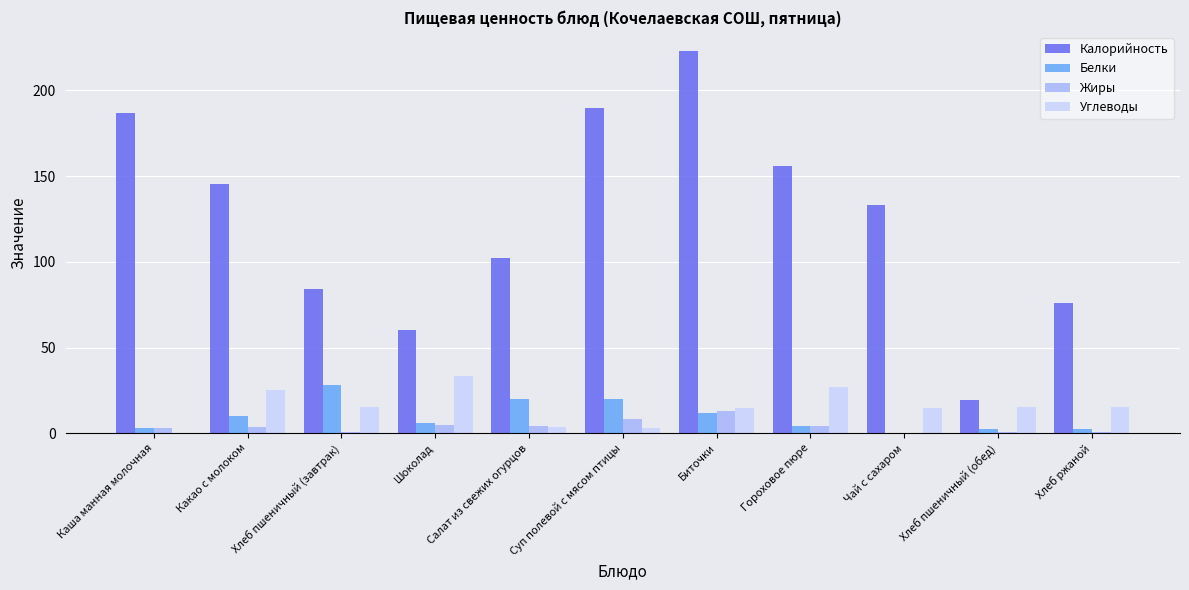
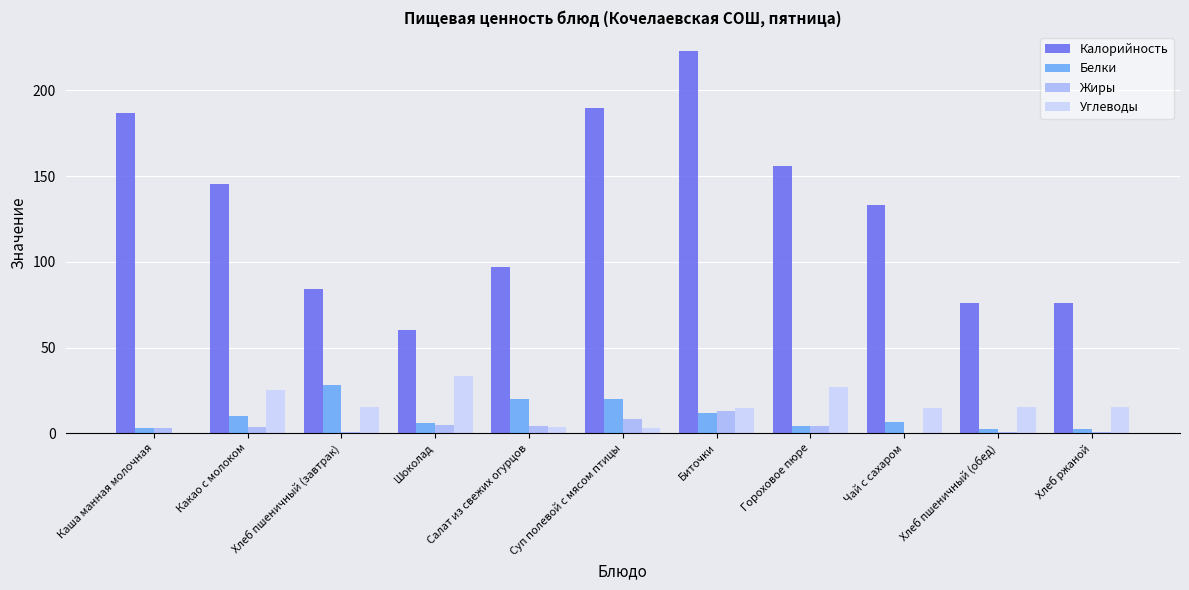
Калорийность, Салат из свежих огурцов: 102 -> 97
Белки, Чай с сахаром: 0 -> 6
Калорийность, Хлеб пшеничный (обед): 19 -> 76
